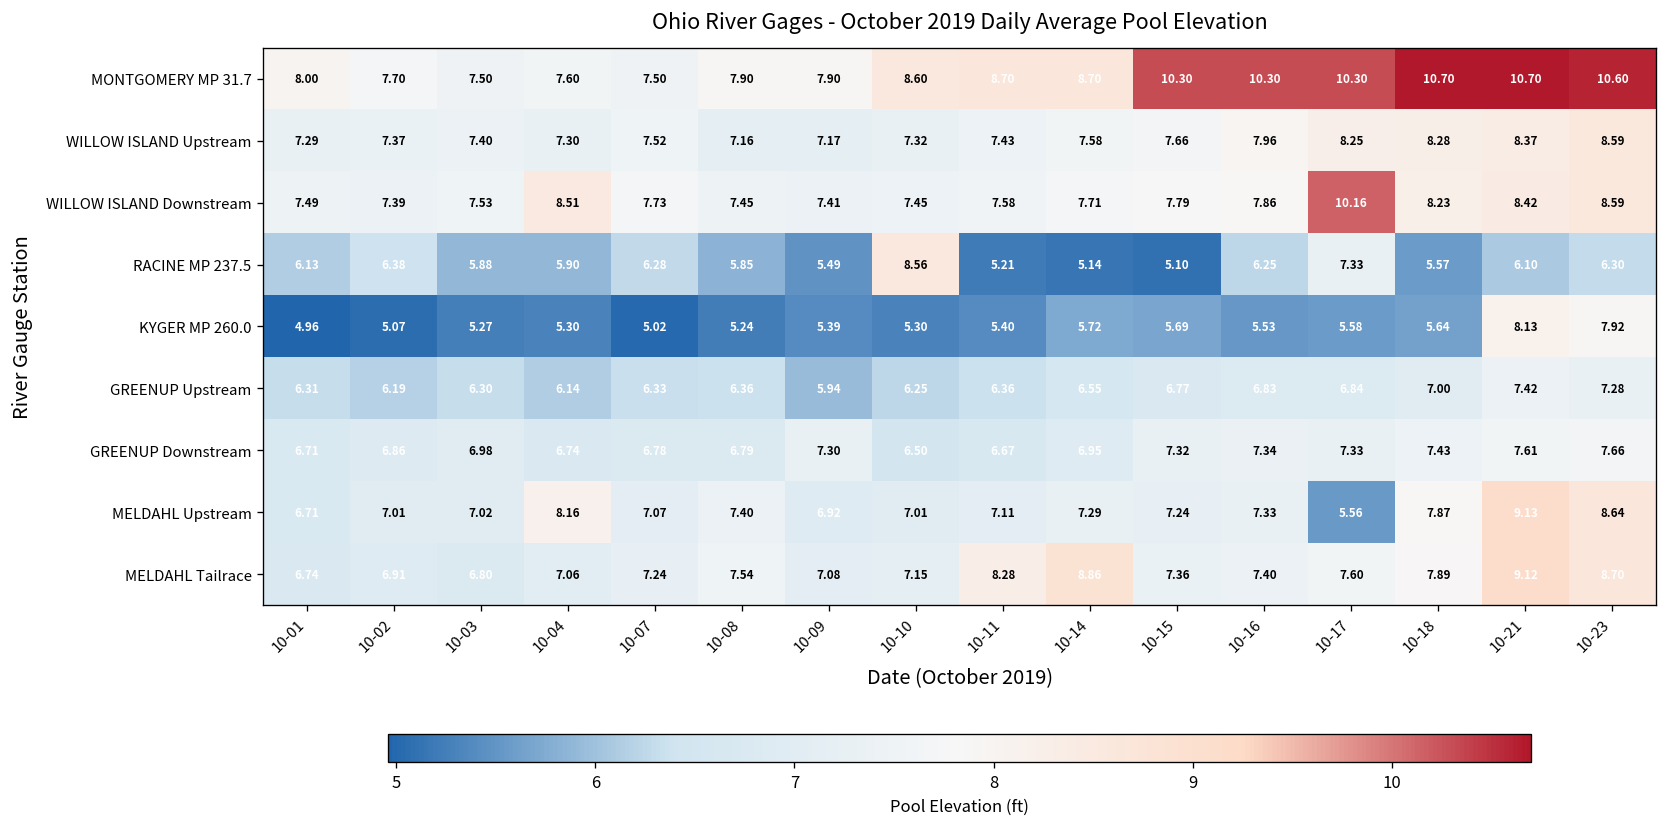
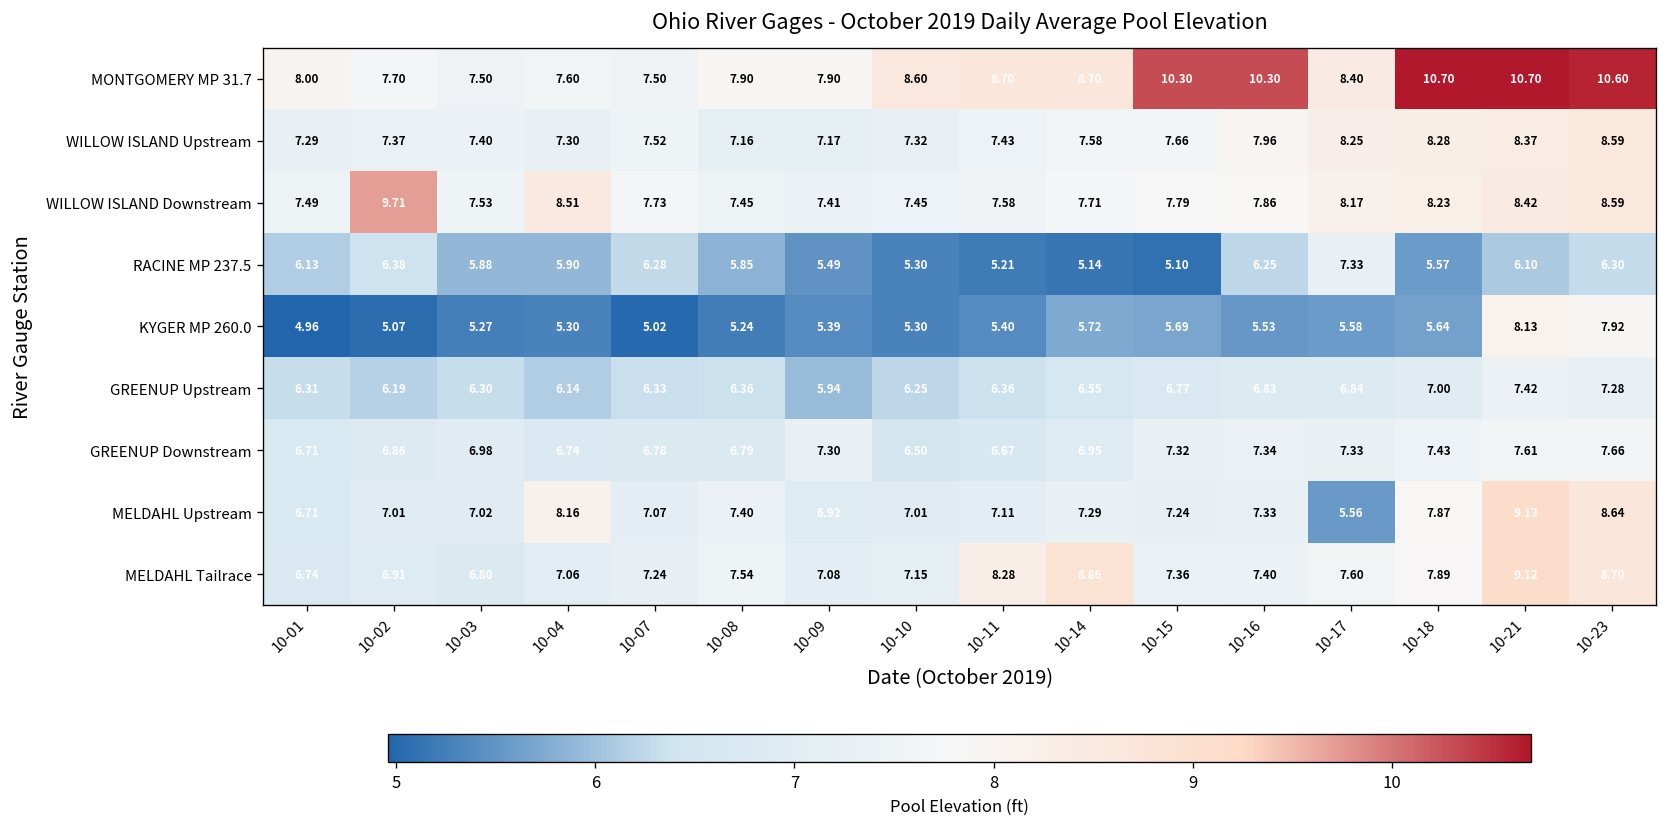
MONTGOMERY MP 31.7, 10-17: 10.30 -> 8.40
WILLOW ISLAND Downstream, 10-02: 7.39 -> 9.71
WILLOW ISLAND Downstream, 10-17: 10.16 -> 8.17
RACINE MP 237.5, 10-10: 8.56 -> 5.30
